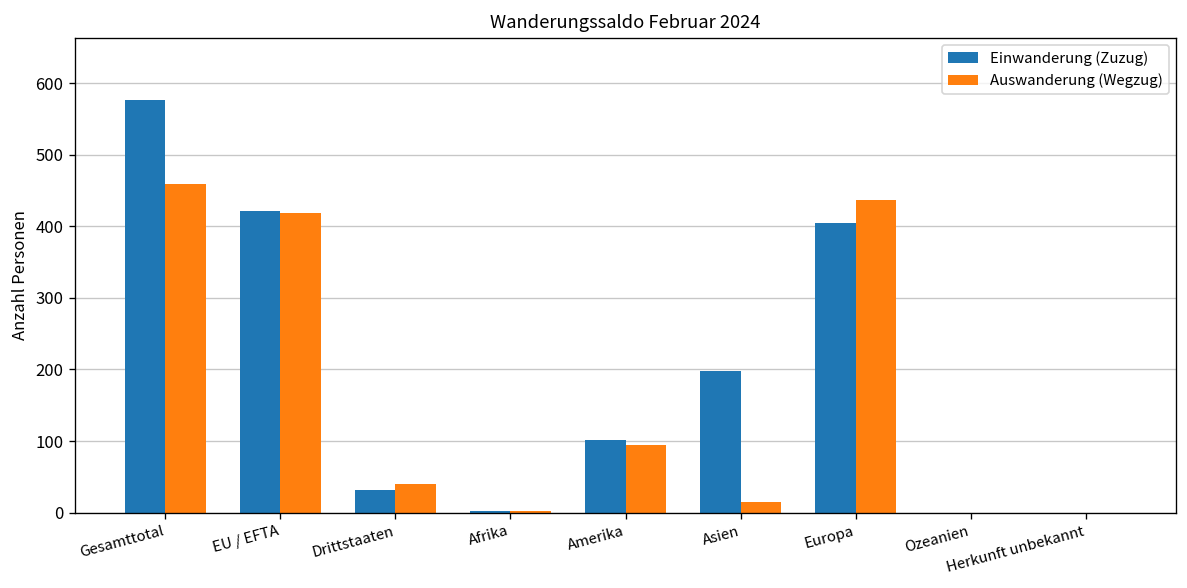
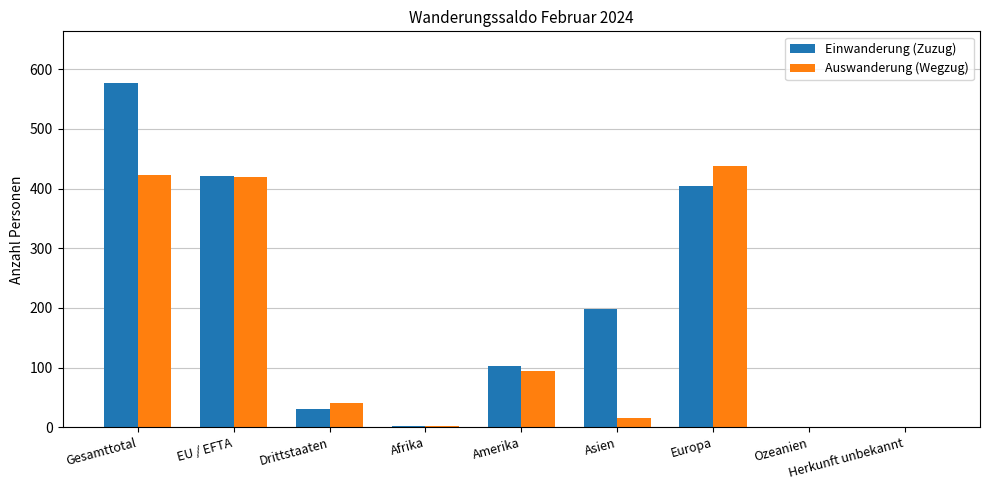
Auswanderung (Wegzug), Gesamttotal: 460 -> 420
